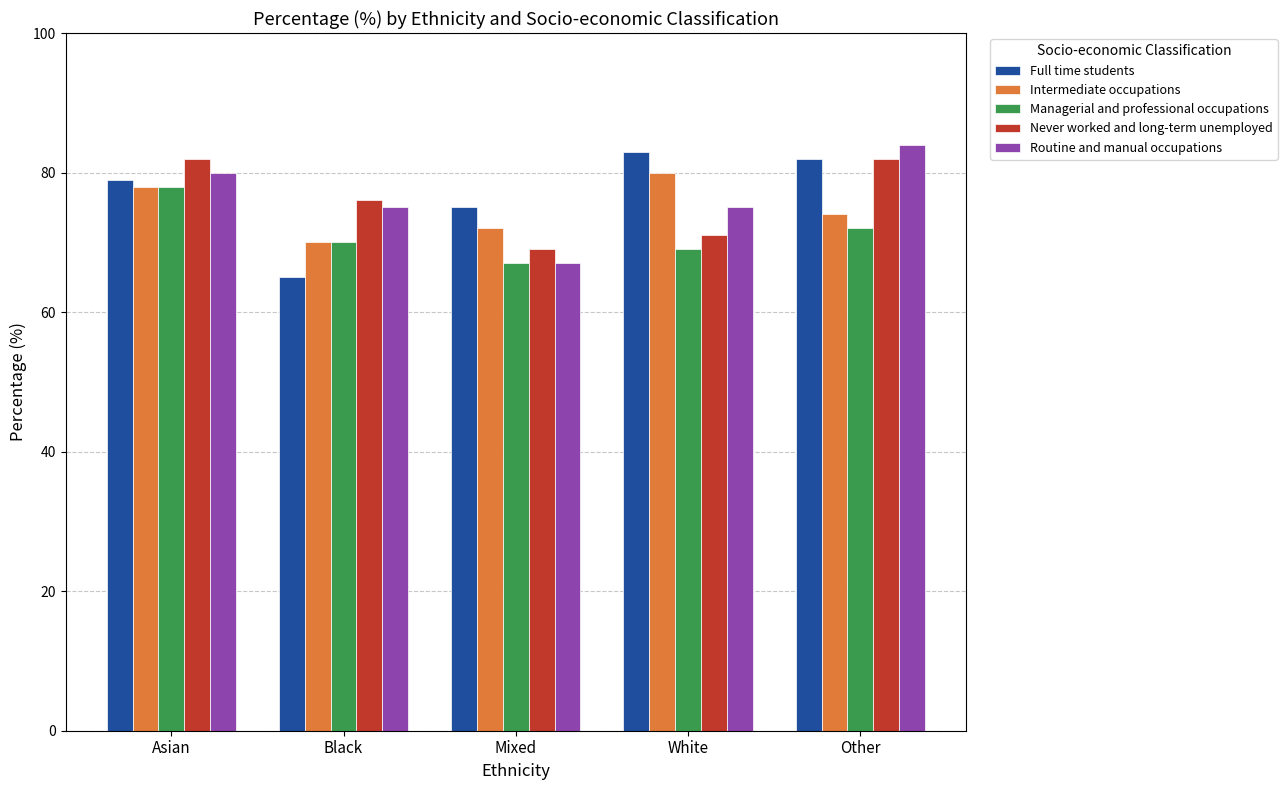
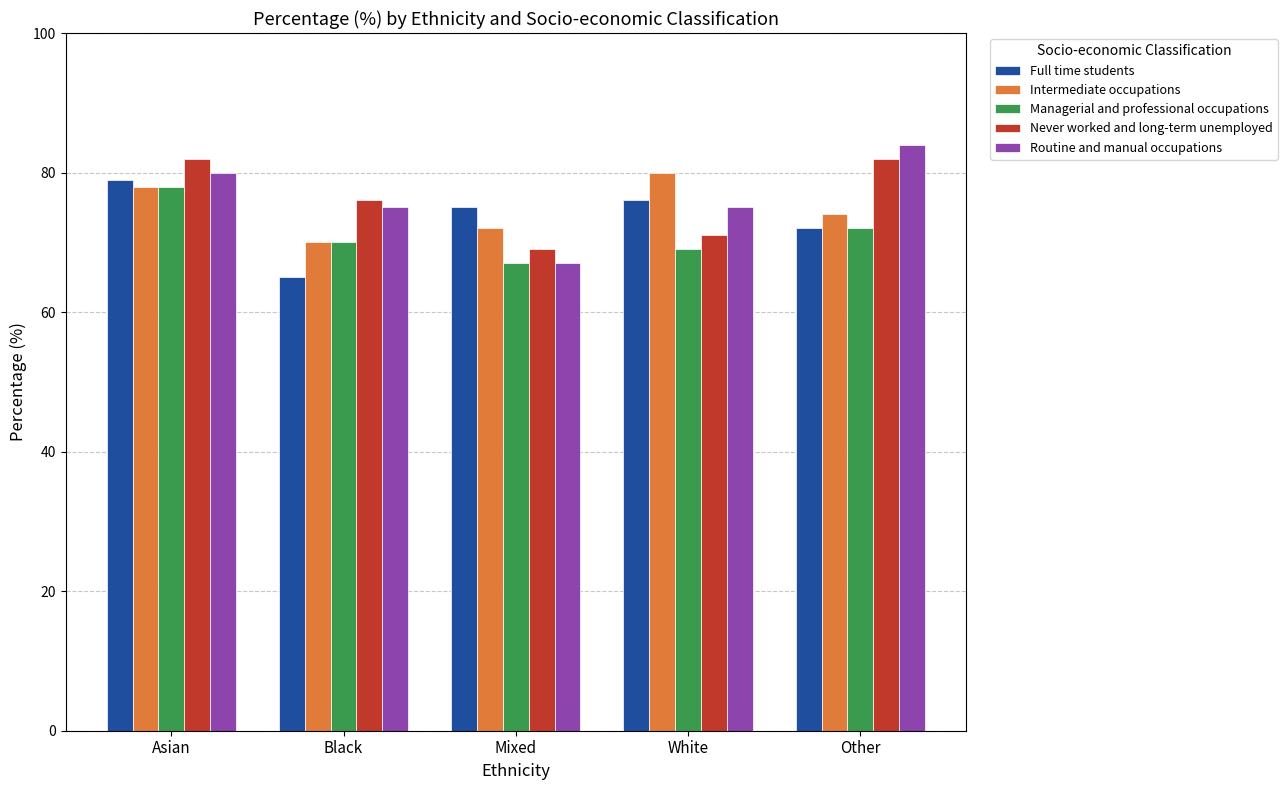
Full time students, White: 83 -> 76
Full time students, Other: 82 -> 72
